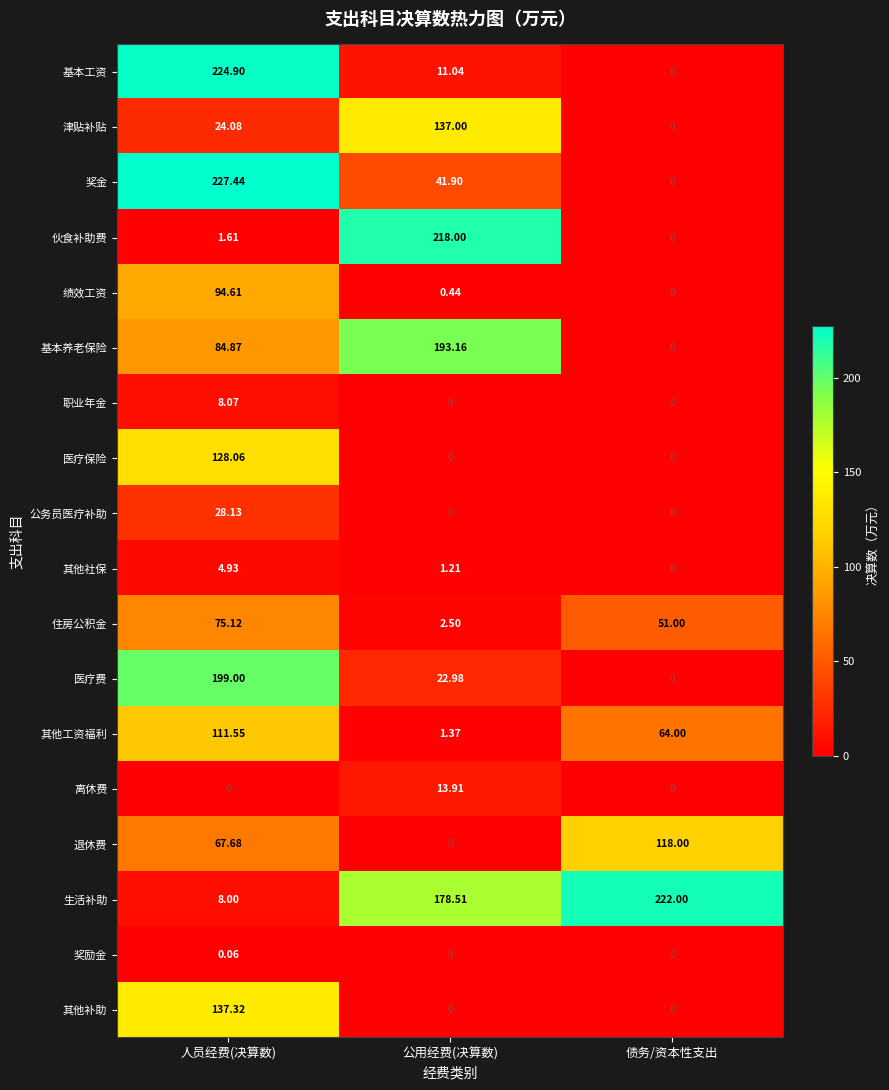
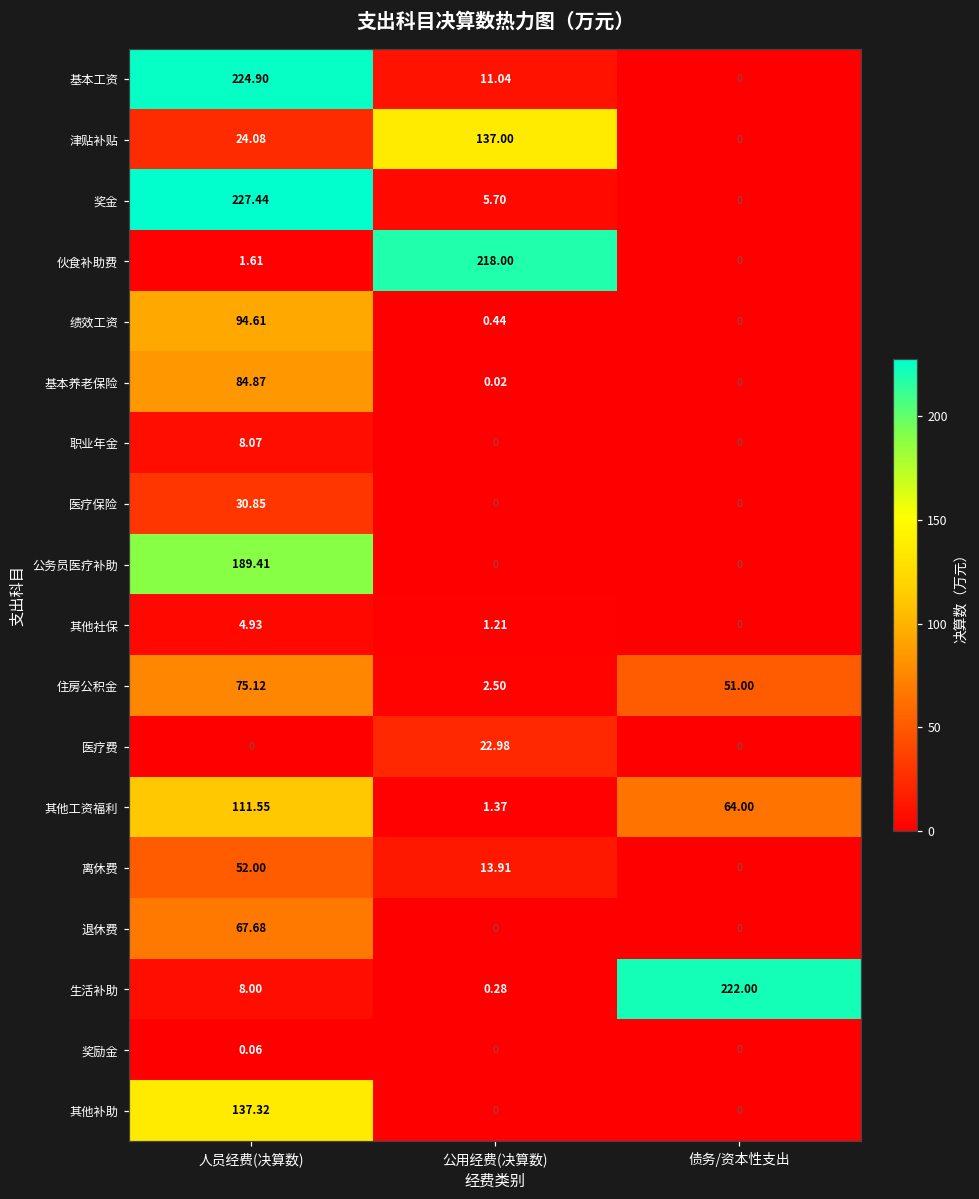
奖金, 公用经费(决算数): 41.90 -> 5.70
基本养老保险, 公用经费(决算数): 193.16 -> 0.02
医疗保险, 人员经费(决算数): 128.06 -> 30.85
公务员医疗补助, 人员经费(决算数): 28.13 -> 189.41
医疗费, 人员经费(决算数): 199.00 -> 0
离休费, 人员经费(决算数): 0 -> 52.00
退休费, 债务/资本性支出: 118.00 -> 0
生活补助, 公用经费(决算数): 178.51 -> 0.28
